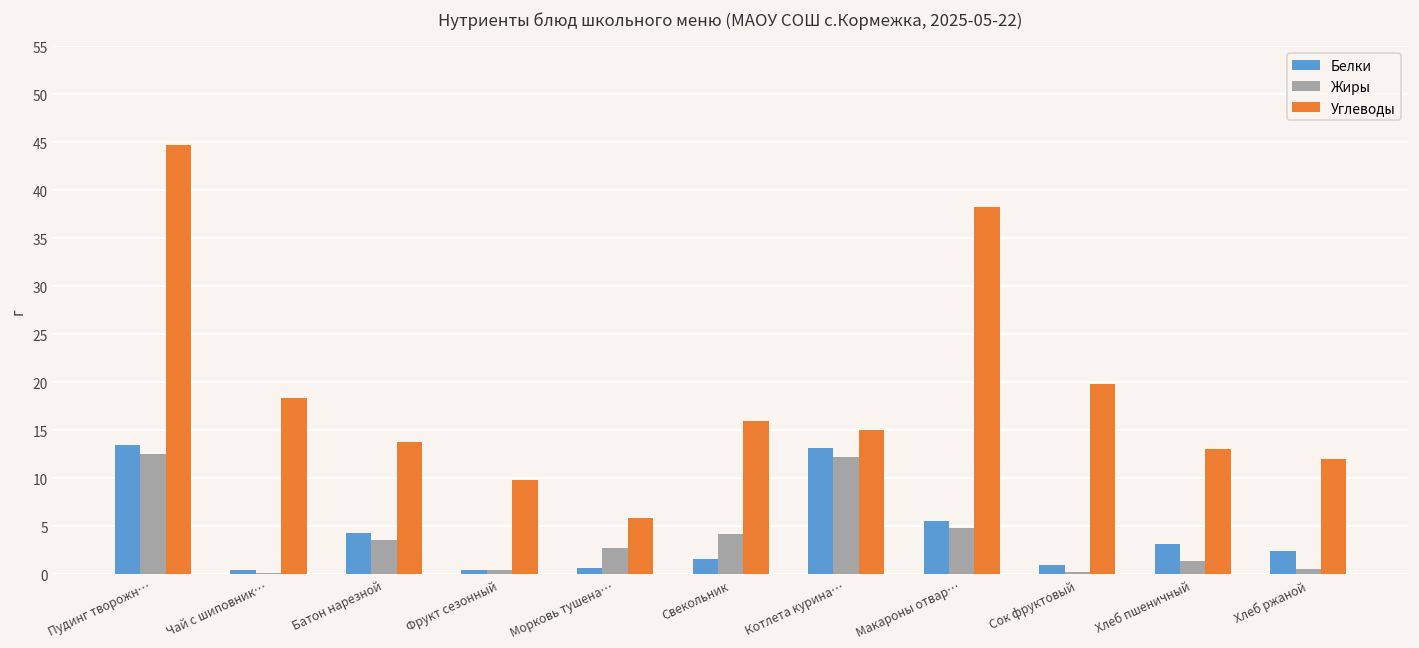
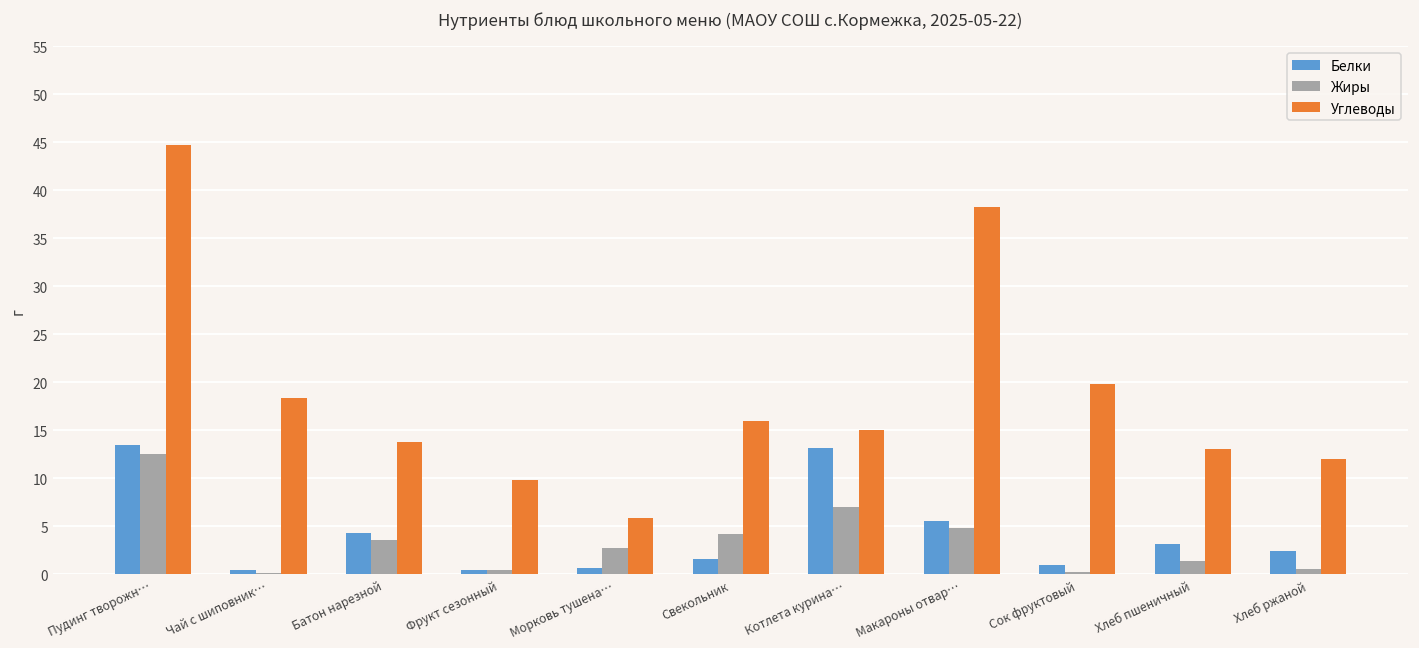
Жиры, Котлета курина…: 12 -> 7
